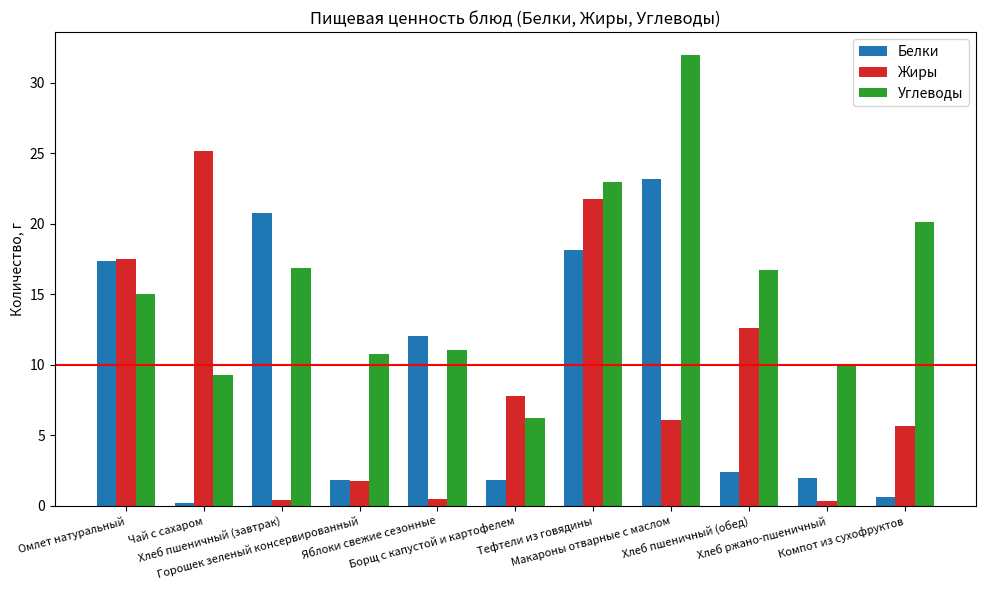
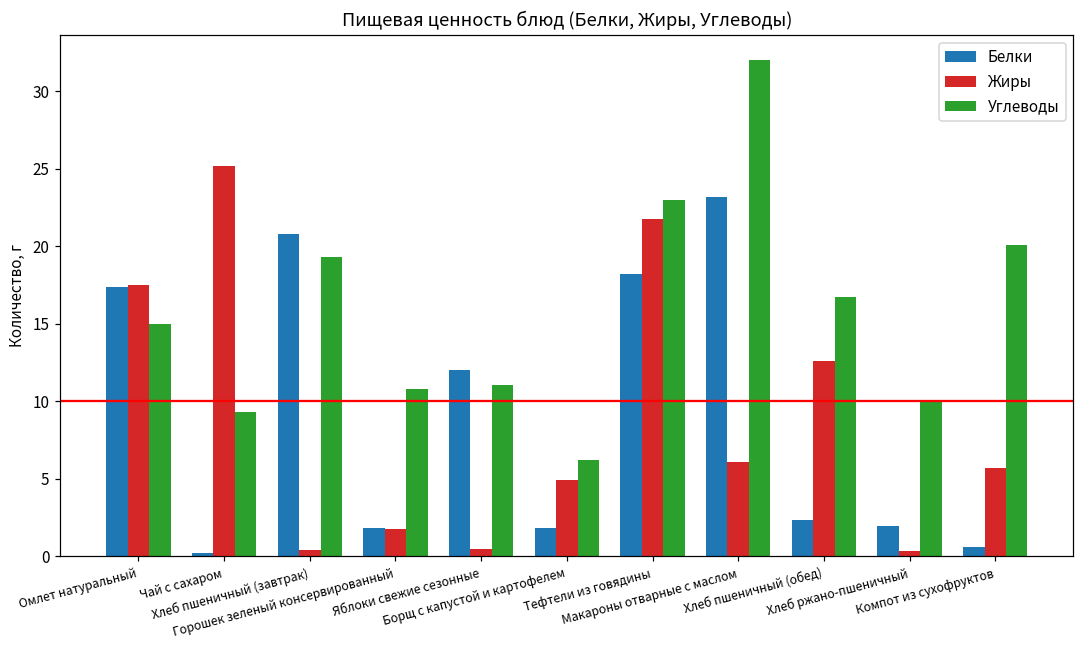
Углеводы, Хлеб пшеничный (завтрак): 16.9 -> 19.3
Жиры, Борщ с капустой и картофелем: 7.8 -> 4.9
